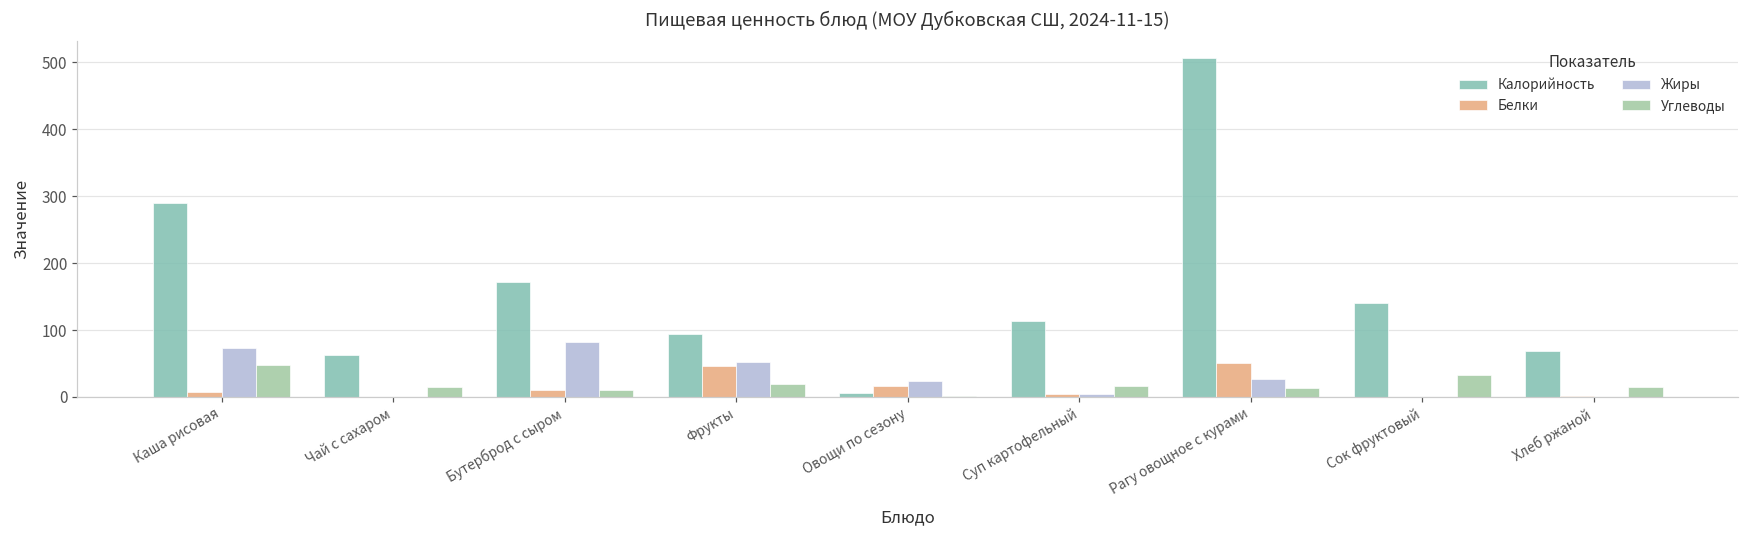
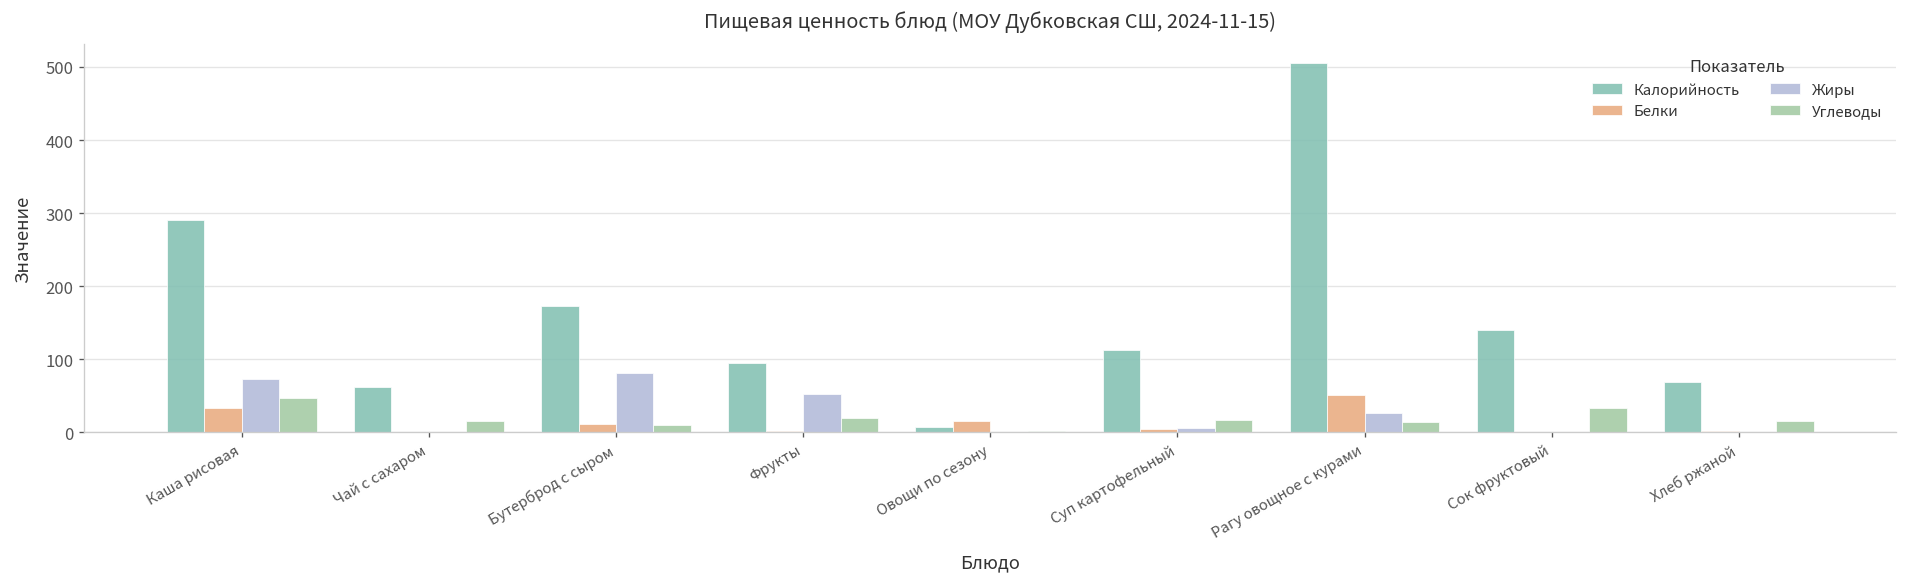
Белки, Каша рисовая: 10 -> 30
Белки, Фрукты: 50 -> 0
Жиры, Овощи по сезону: 20 -> 0
